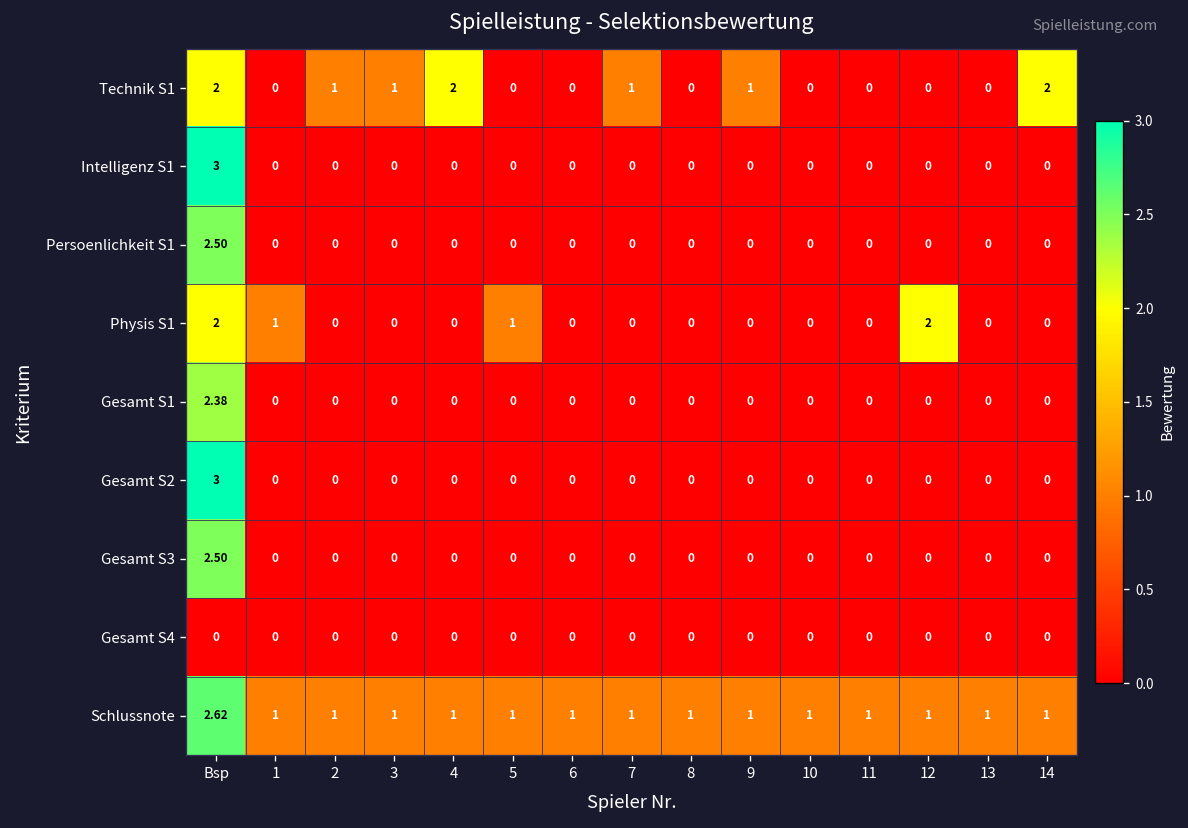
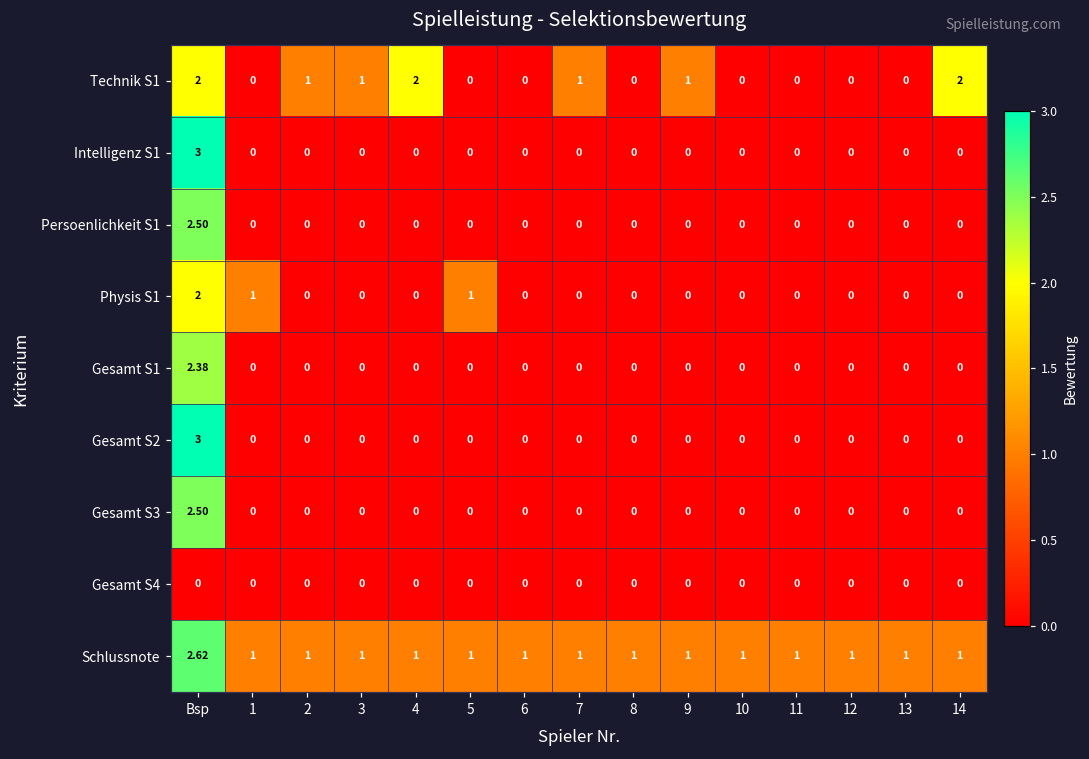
Physis S1, 12: 2 -> 0
